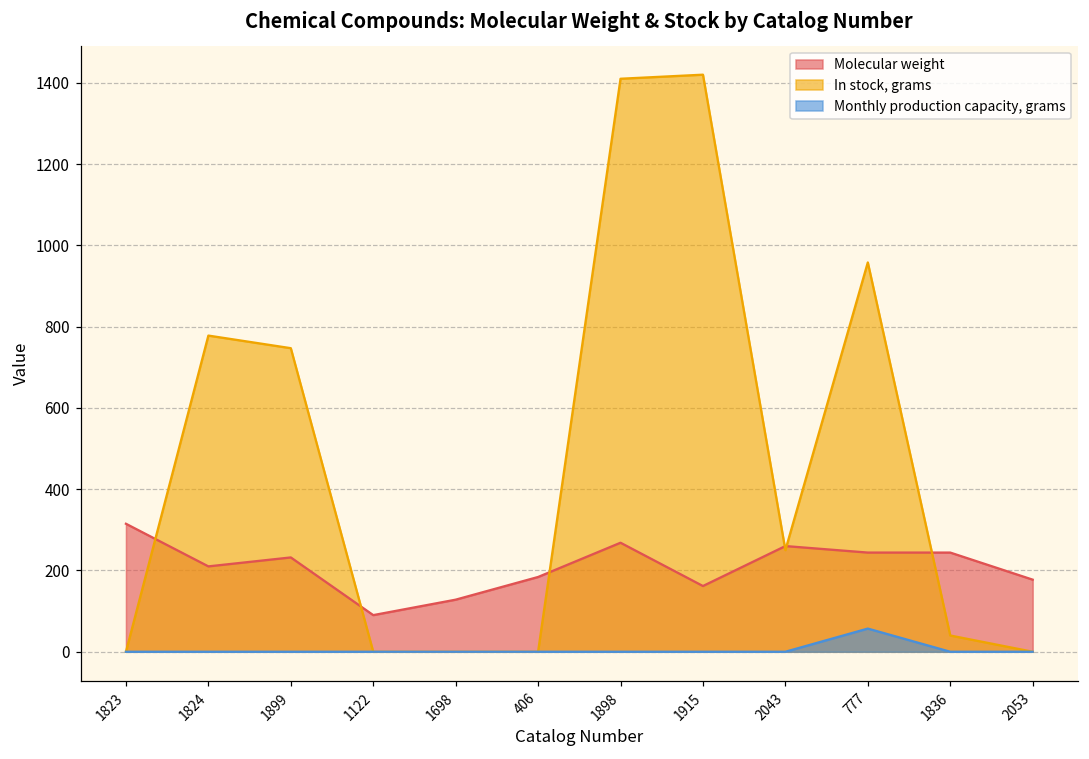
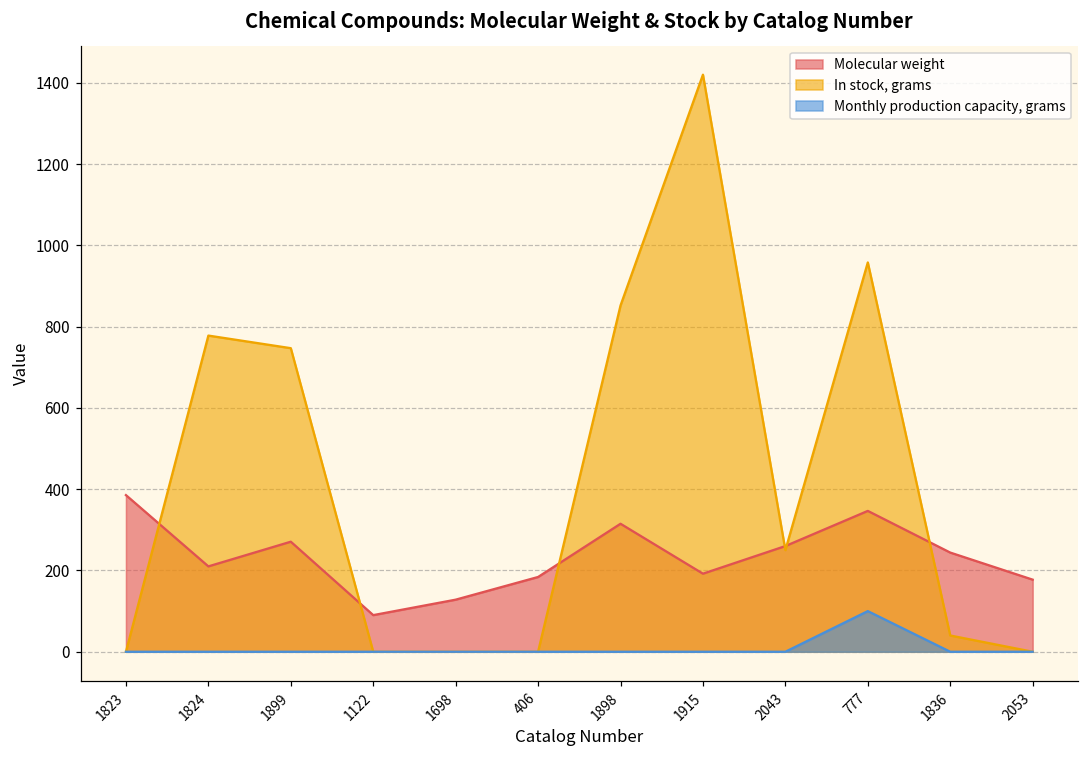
Molecular weight, 1823: 310 -> 390
Molecular weight, 1899: 230 -> 270
Molecular weight, 1898: 270 -> 310
In stock, grams, 1898: 1410 -> 850
Molecular weight, 1915: 160 -> 190
Molecular weight, 777: 240 -> 350
Monthly production capacity, grams, 777: 60 -> 100
